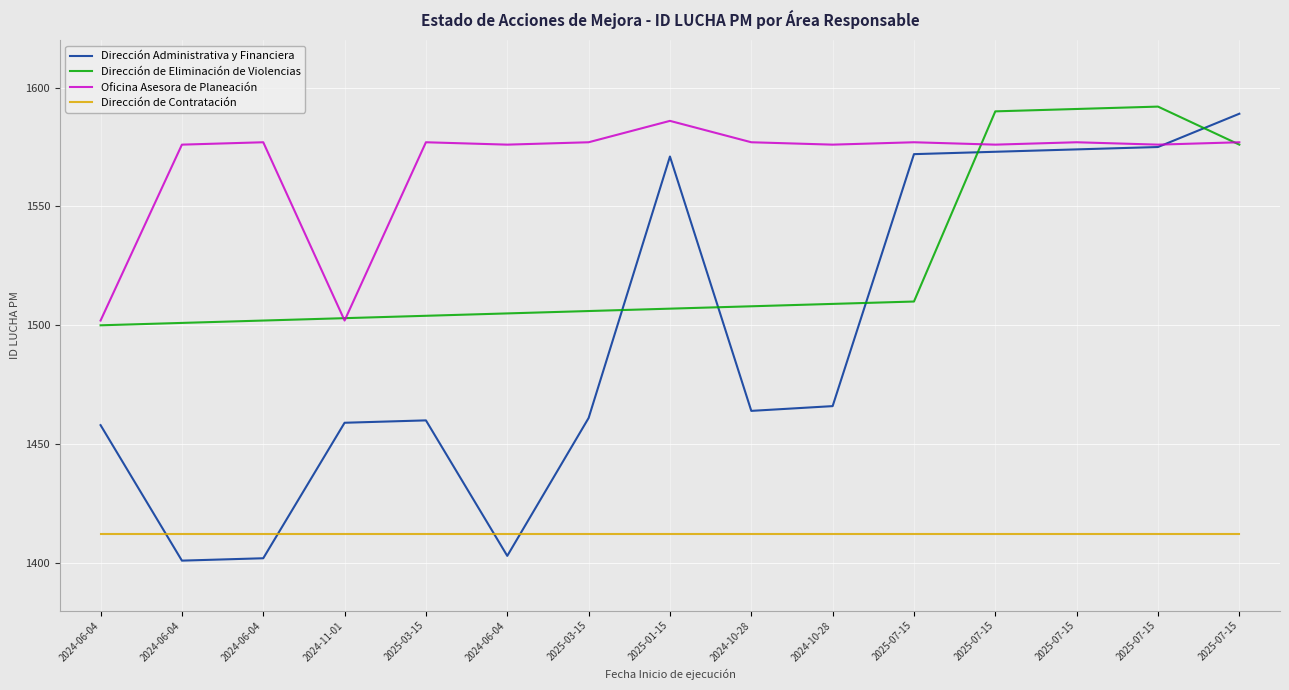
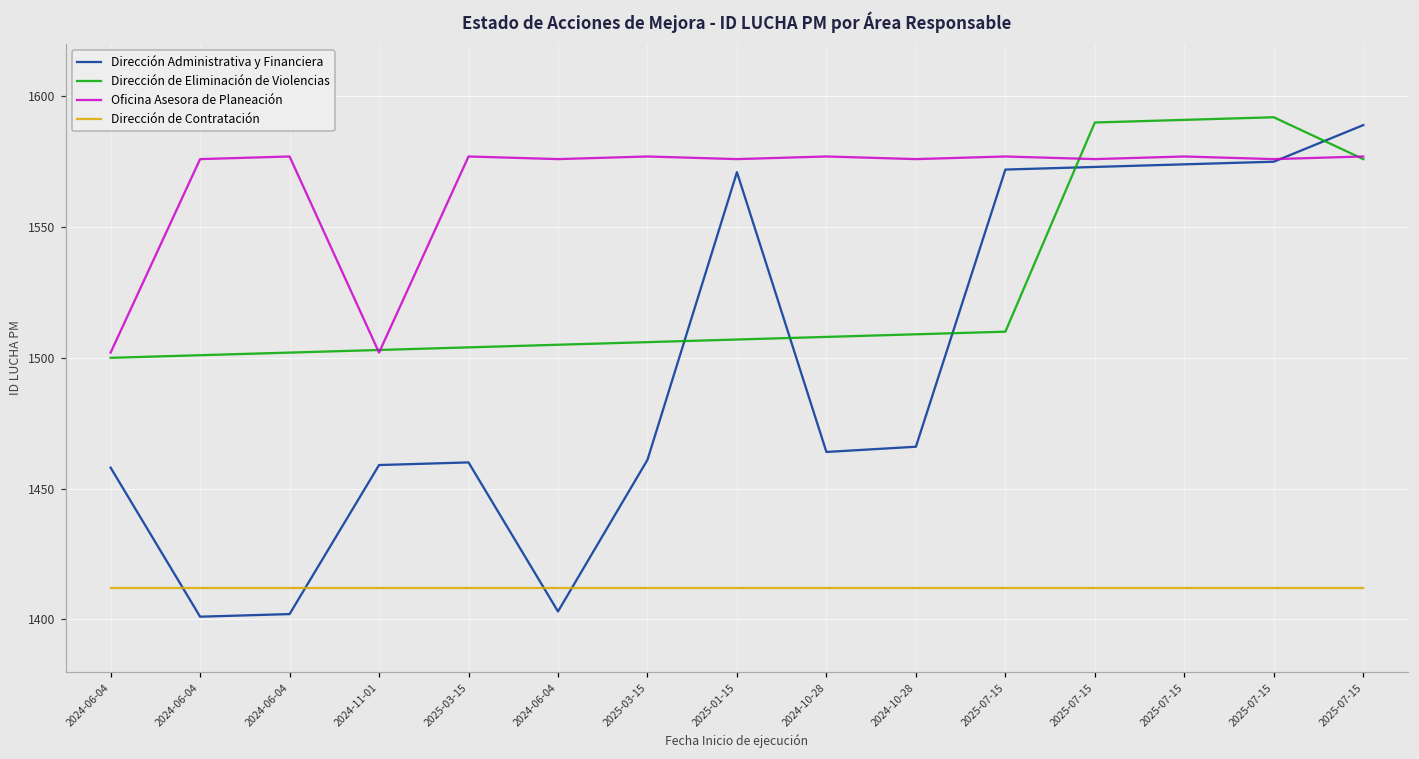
Oficina Asesora de Planeación, 2025-01-15: 1586 -> 1576
